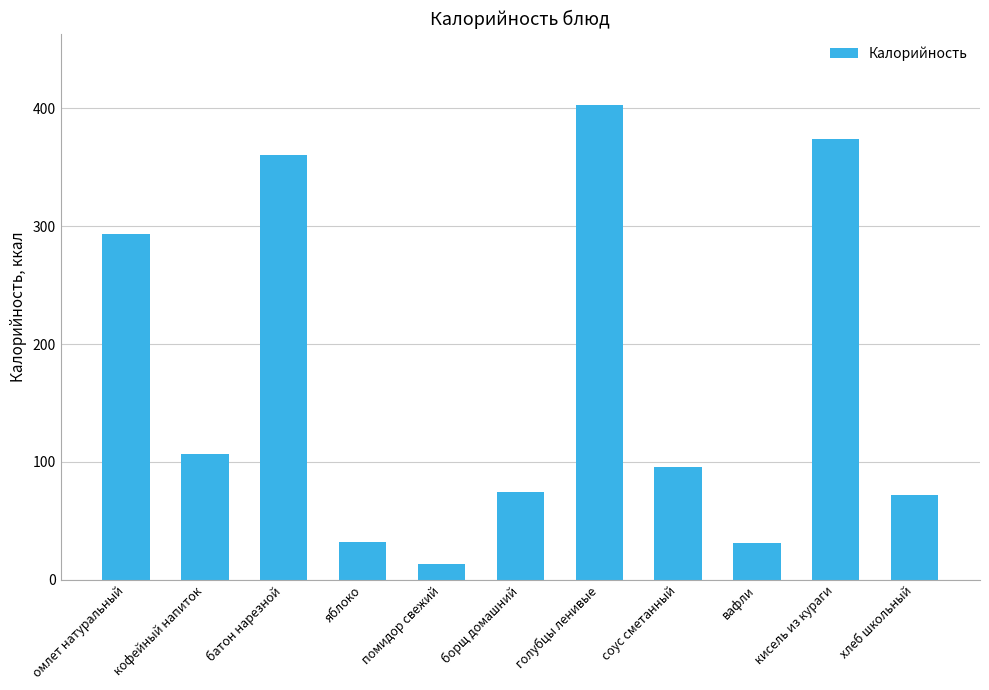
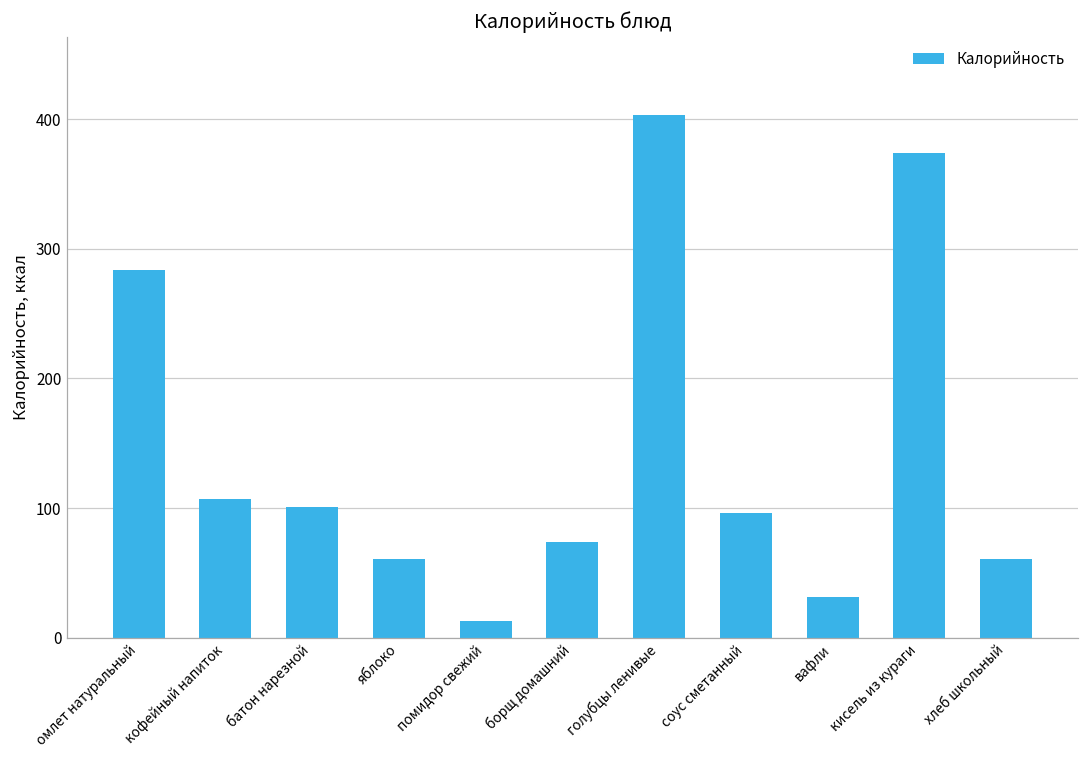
омлет натуральный: 293 -> 284
батон нарезной: 360 -> 101
яблоко: 32 -> 61
хлеб школьный: 72 -> 61
